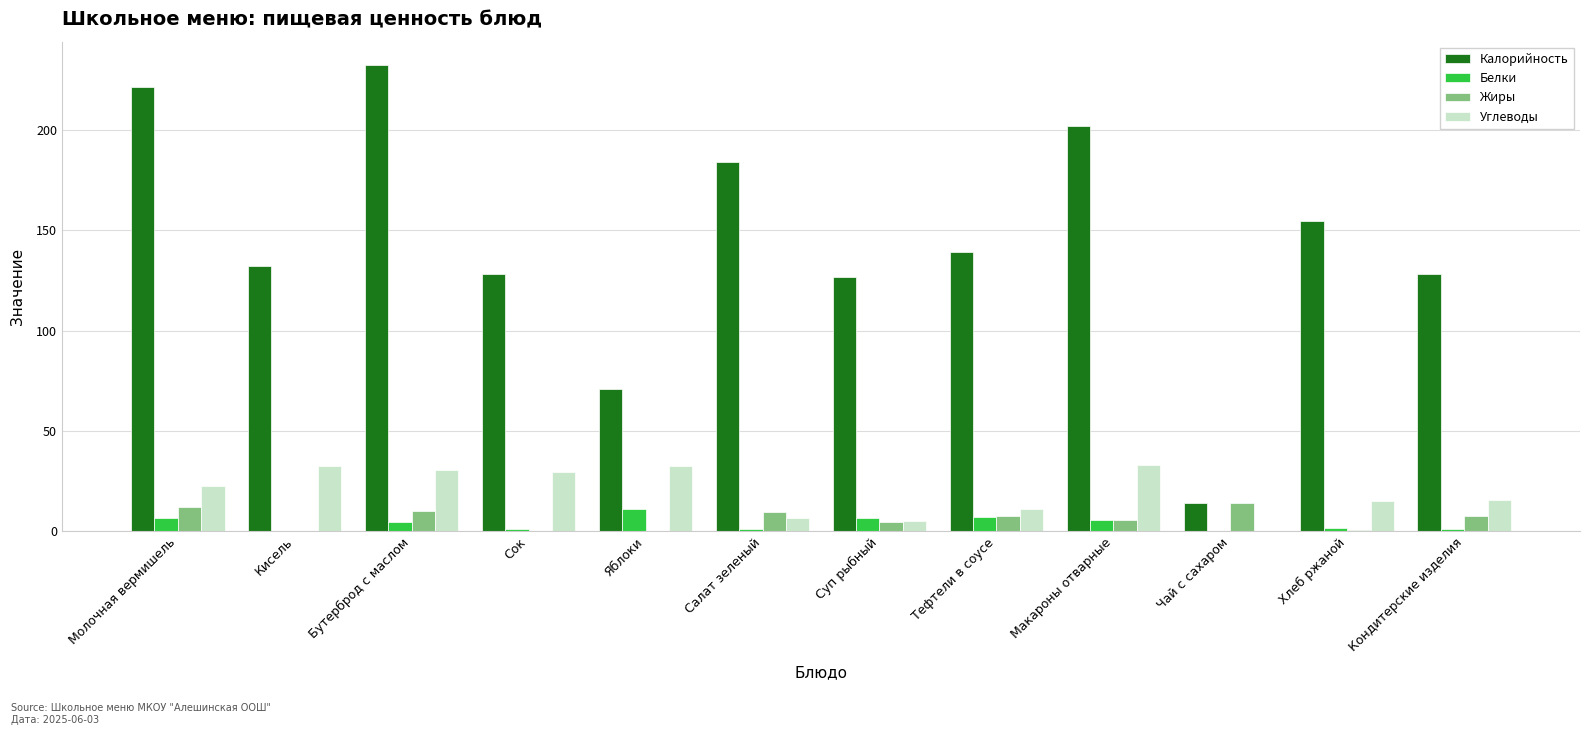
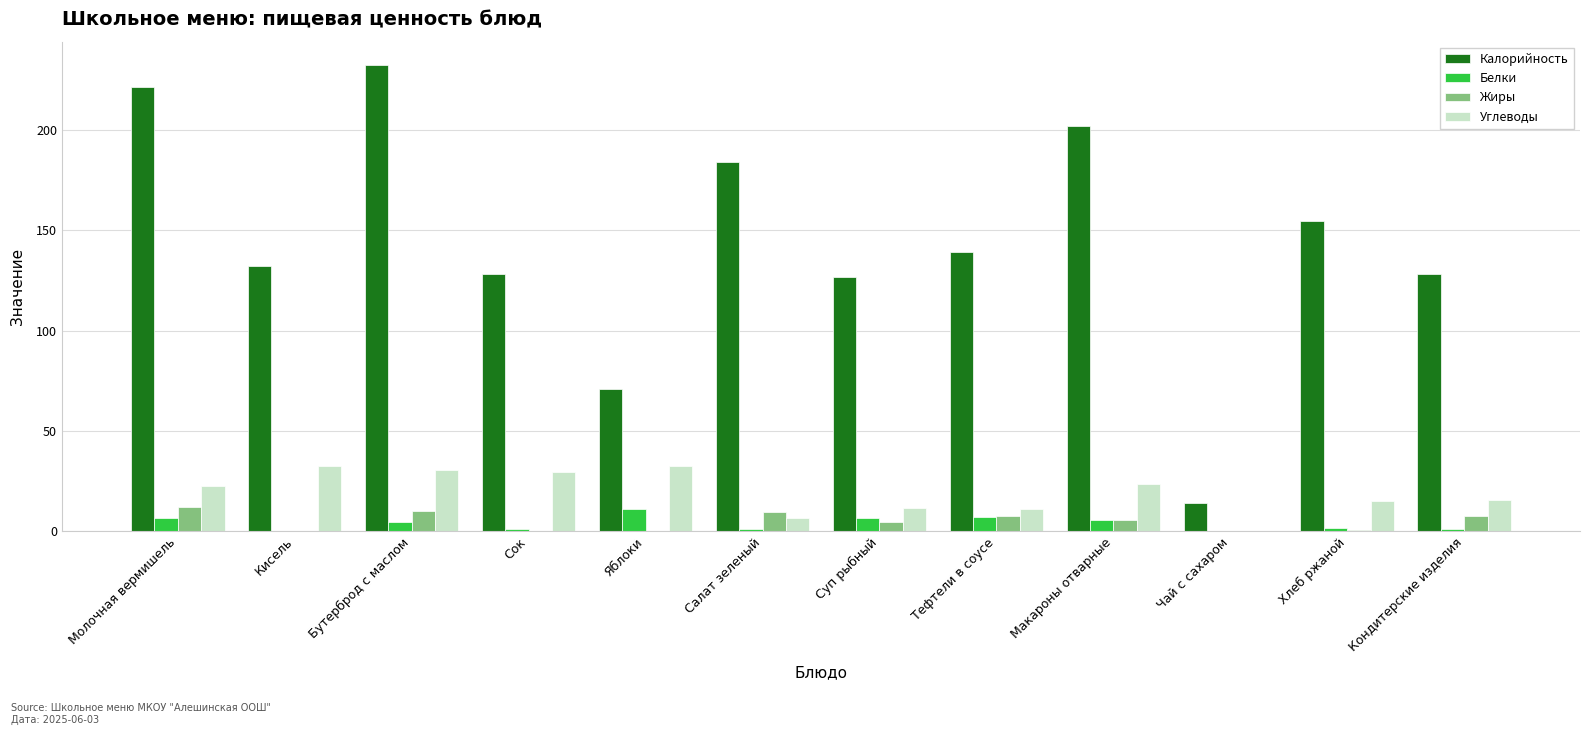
Углеводы, Суп рыбный: 5 -> 12
Углеводы, Макароны отварные: 33 -> 23
Жиры, Чай с сахаром: 14 -> 0
